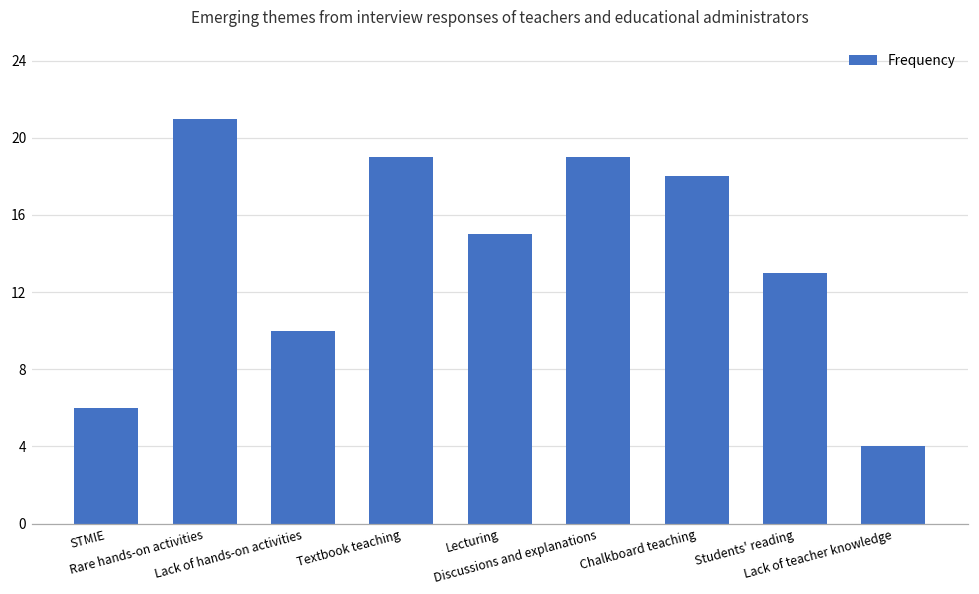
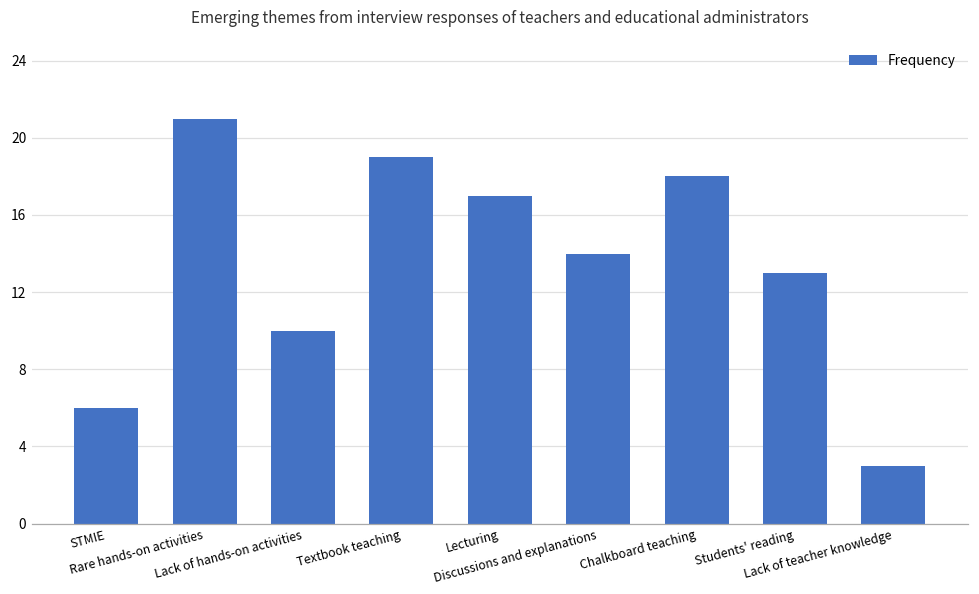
Lecturing: 15 -> 17
Discussions and explanations: 19 -> 14
Lack of teacher knowledge: 4 -> 3
